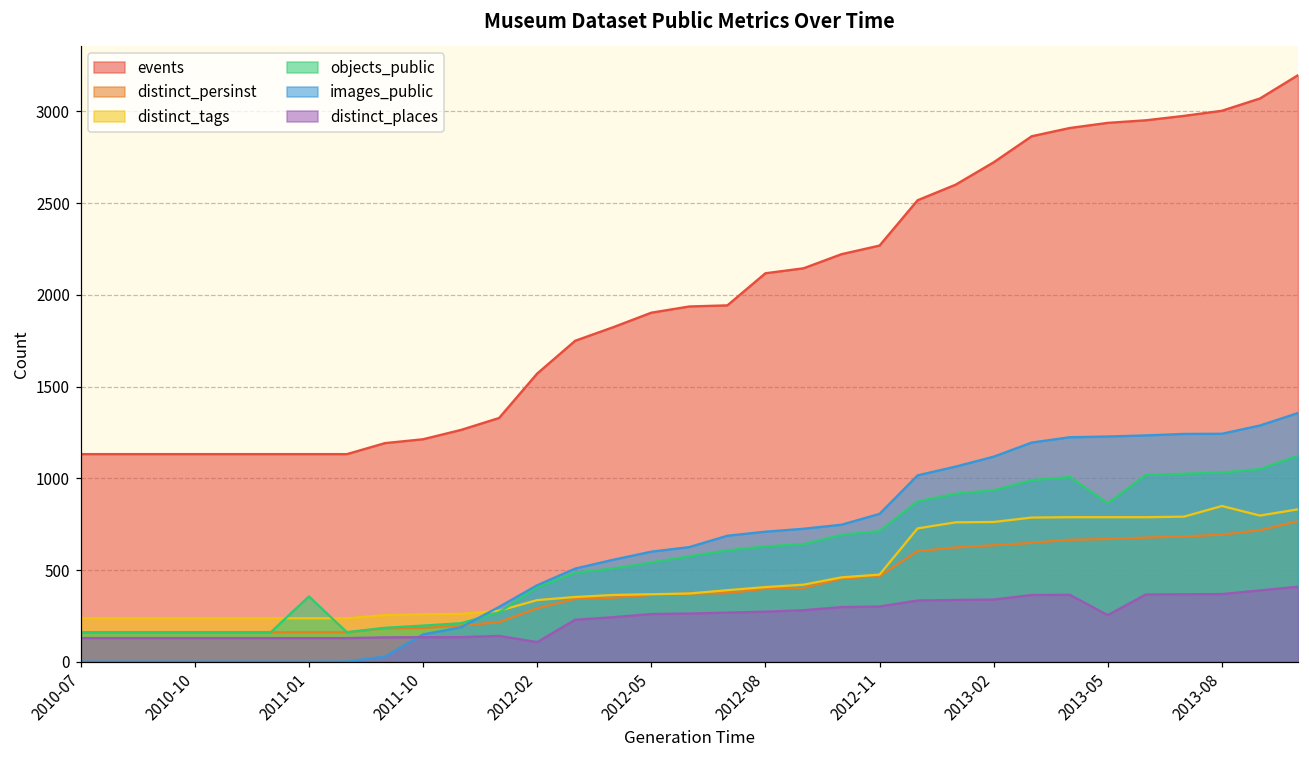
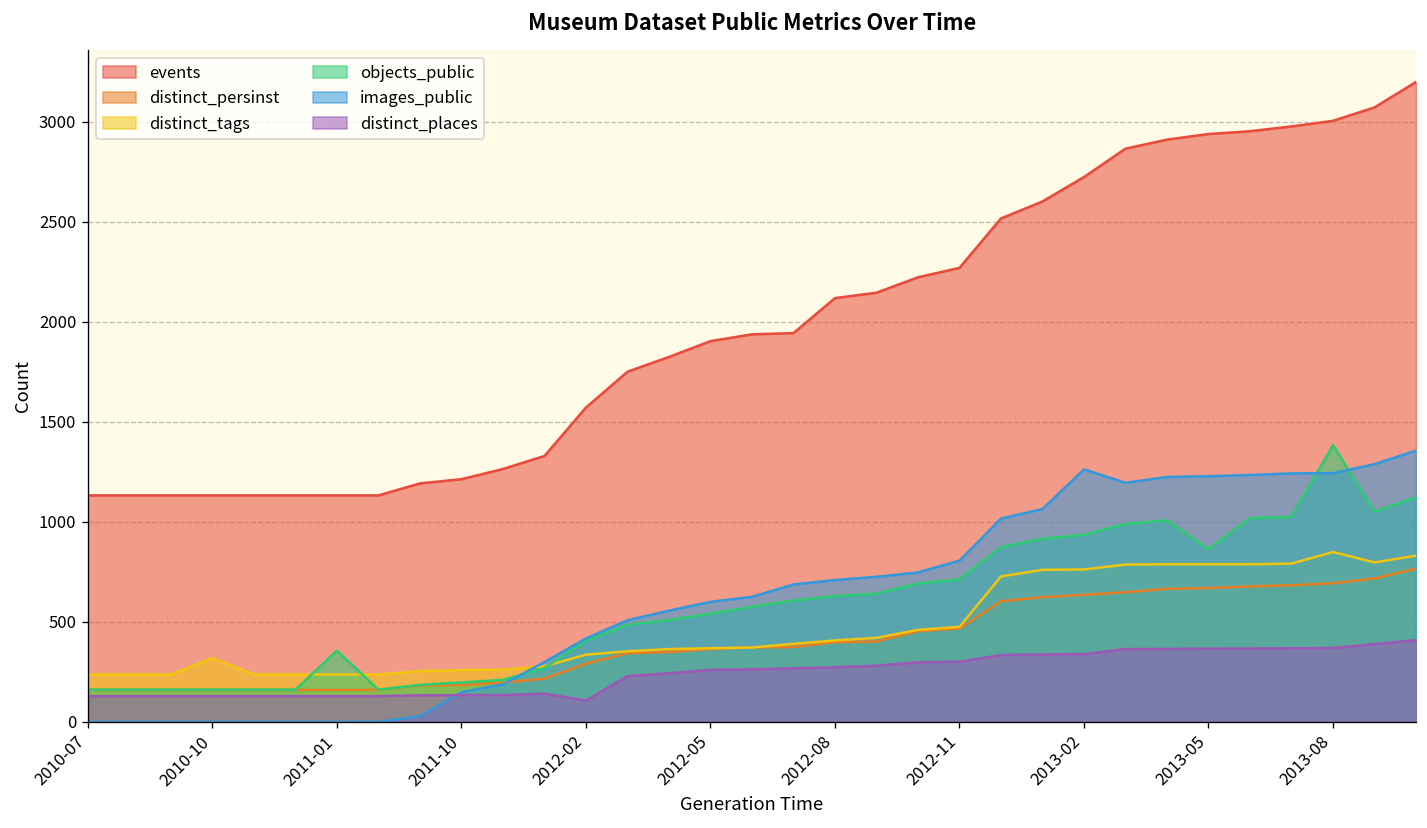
distinct_tags, 2010-10: 240 -> 320
images_public, 2013-02: 1120 -> 1260
distinct_places, 2013-05: 250 -> 370
objects_public, 2013-08: 1030 -> 1380
